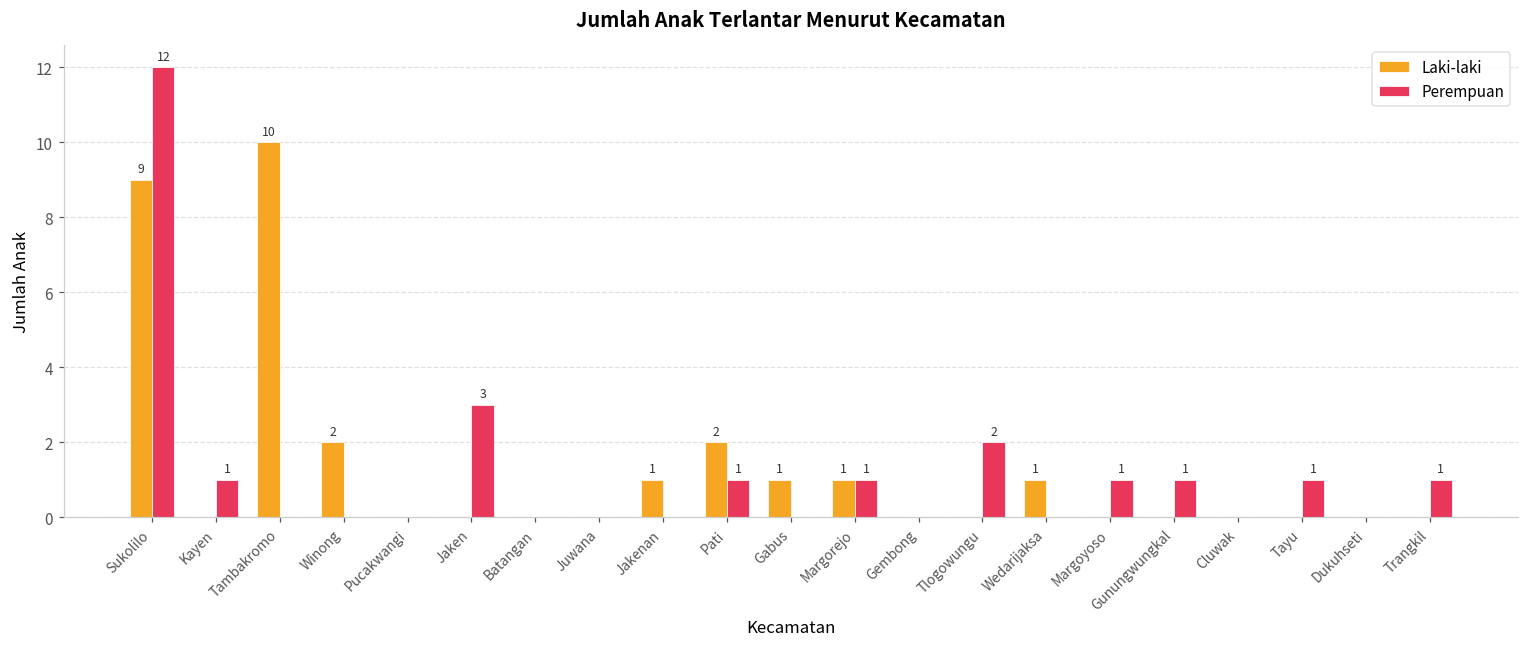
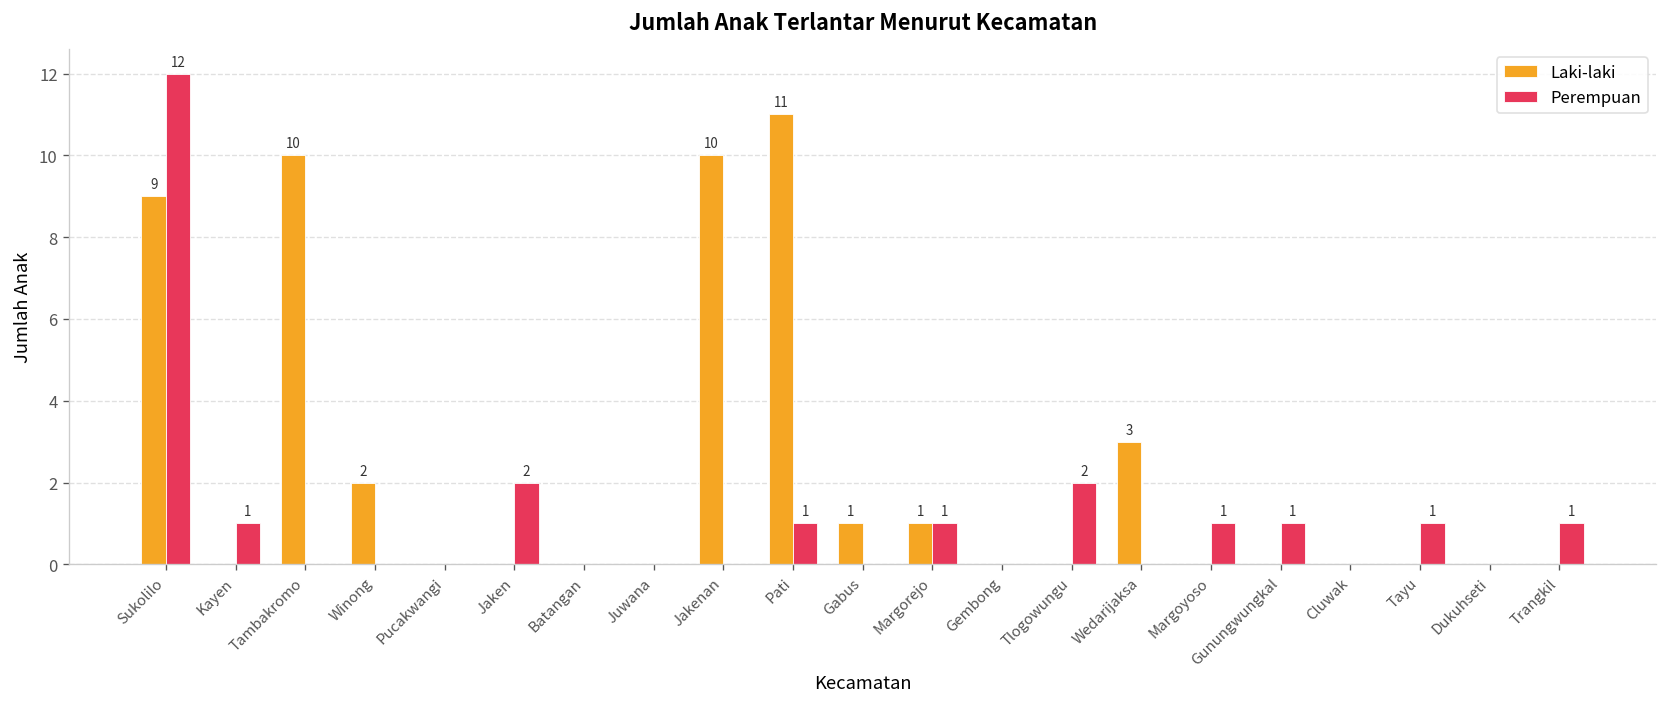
Perempuan, Jaken: 3 -> 2
Laki-laki, Jakenan: 1 -> 10
Laki-laki, Pati: 2 -> 11
Laki-laki, Wedarijaksa: 1 -> 3
